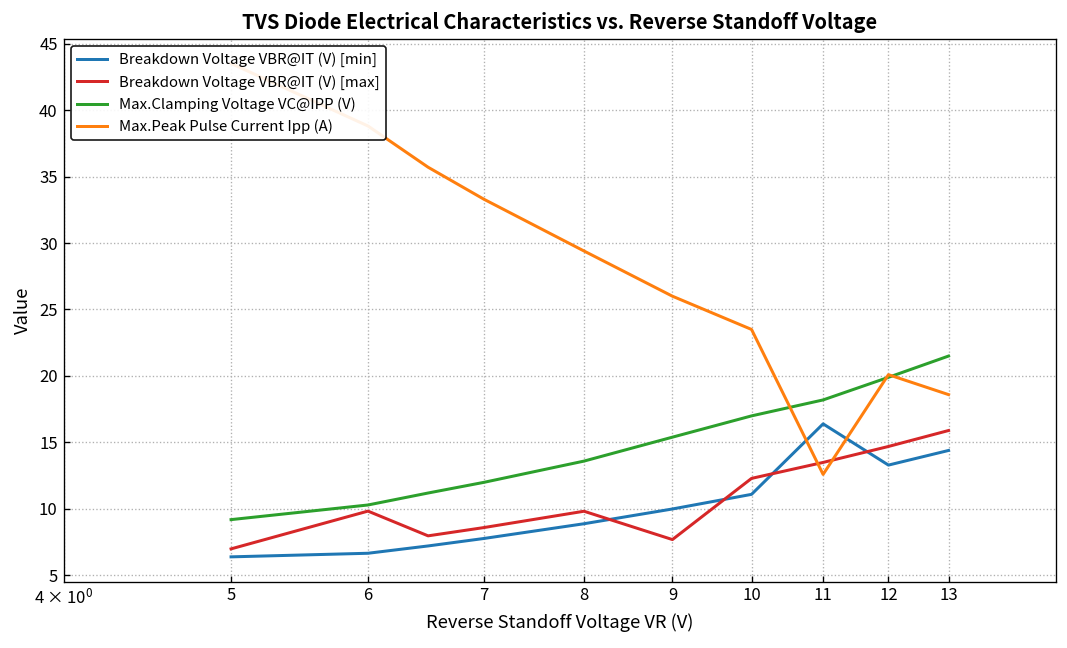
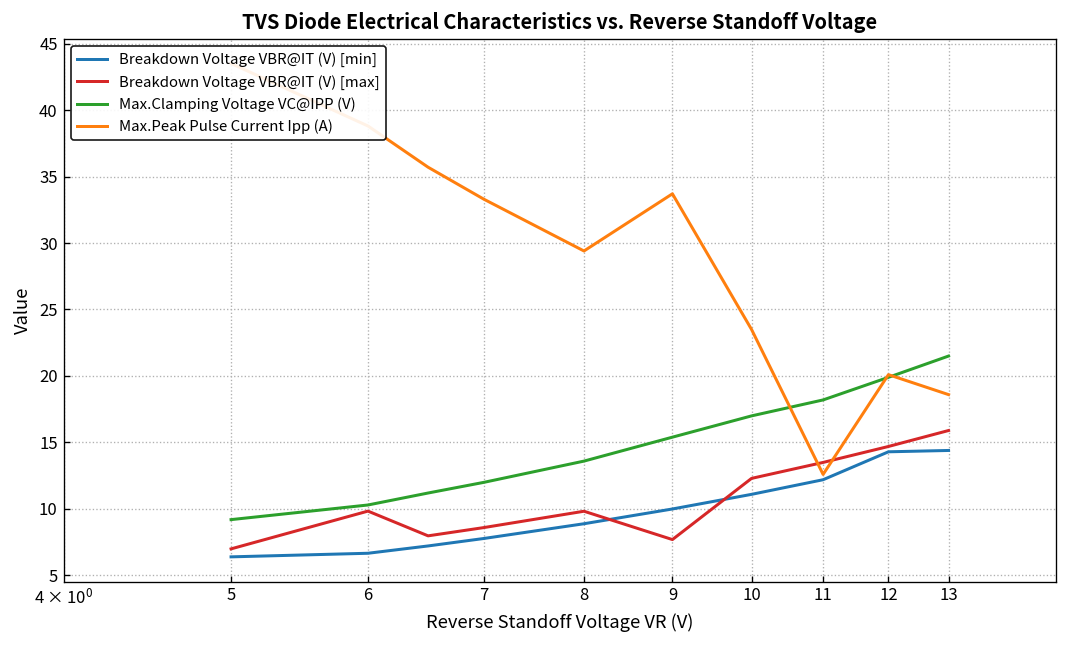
Max.Peak Pulse Current Ipp (A), 9: 26.0 -> 33.7
Breakdown Voltage VBR@IT (V) [min], 11: 16.4 -> 12.2
Breakdown Voltage VBR@IT (V) [min], 12: 13.3 -> 14.3
